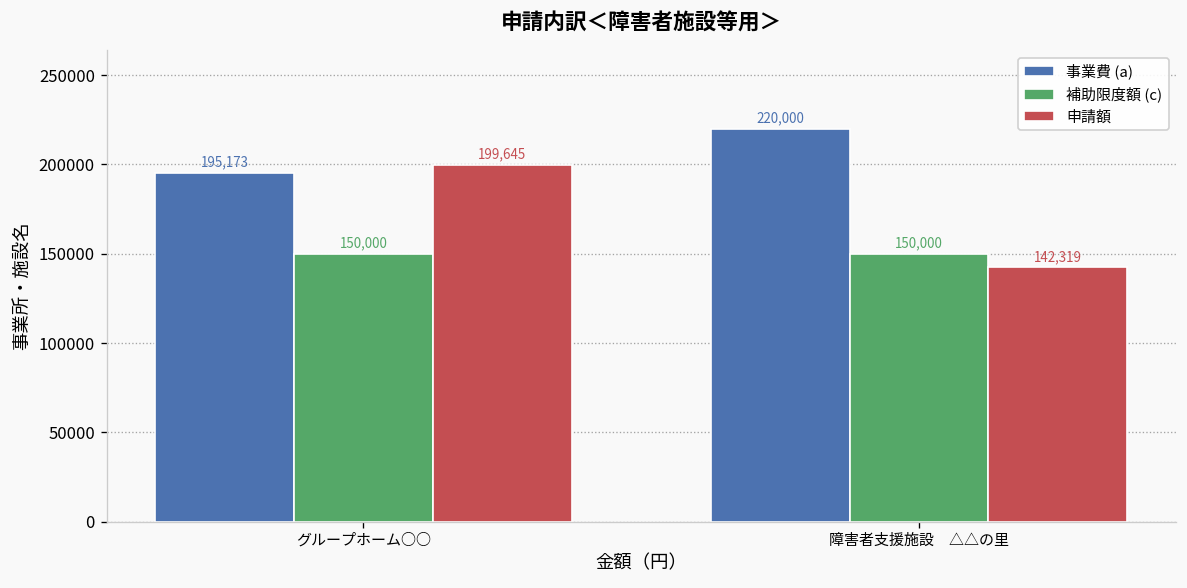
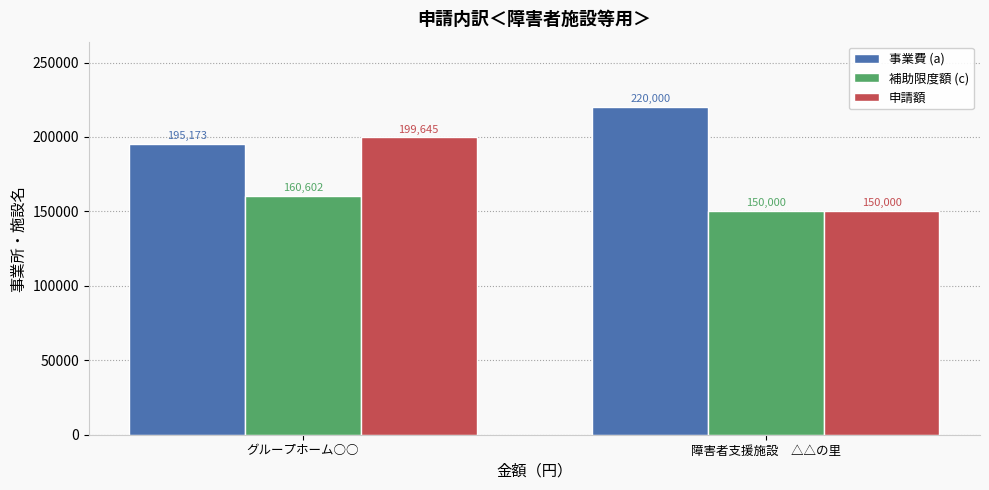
補助限度額 (c), グループホーム○○: 150,000 -> 160,602
申請額, 障害者支援施設 △△の里: 142,319 -> 150,000
